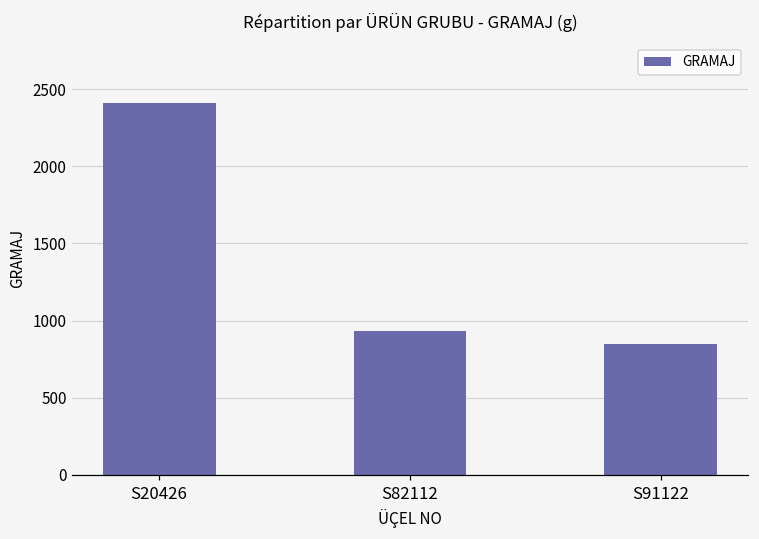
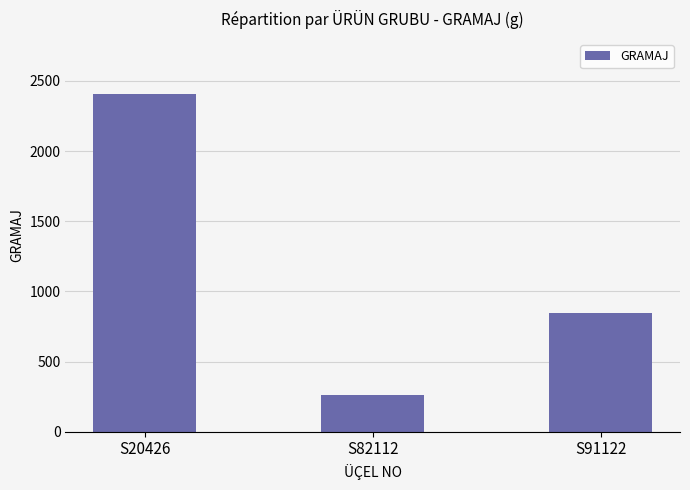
S82112: 930 -> 260
